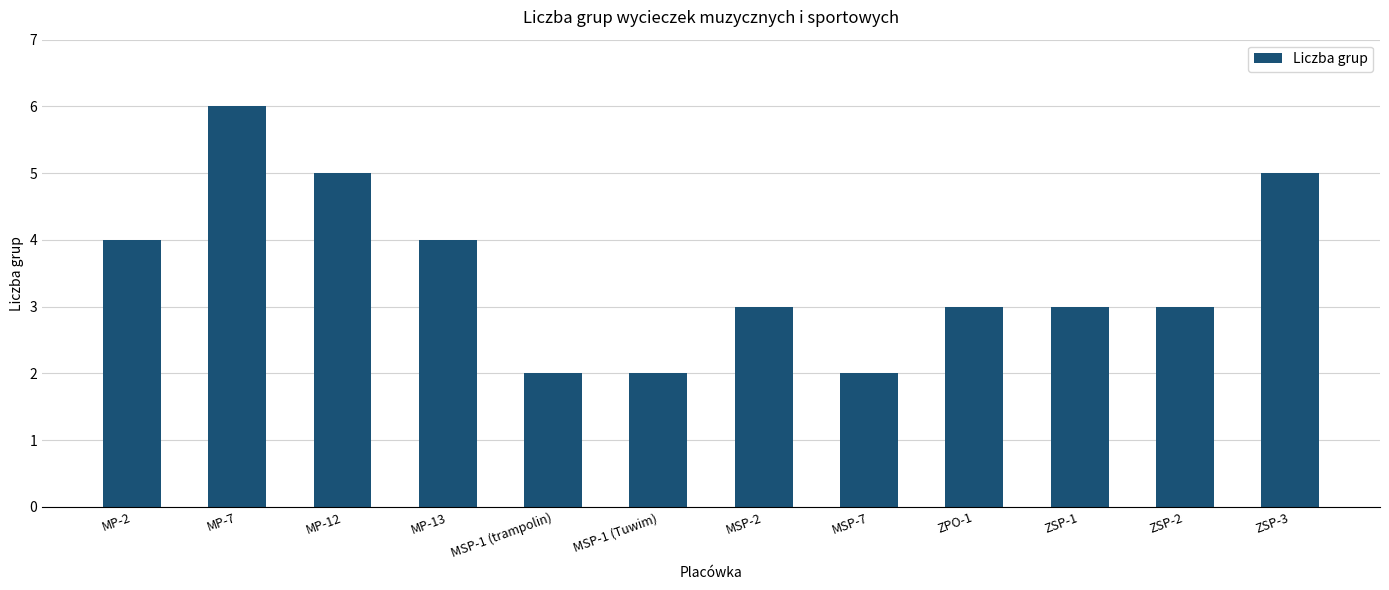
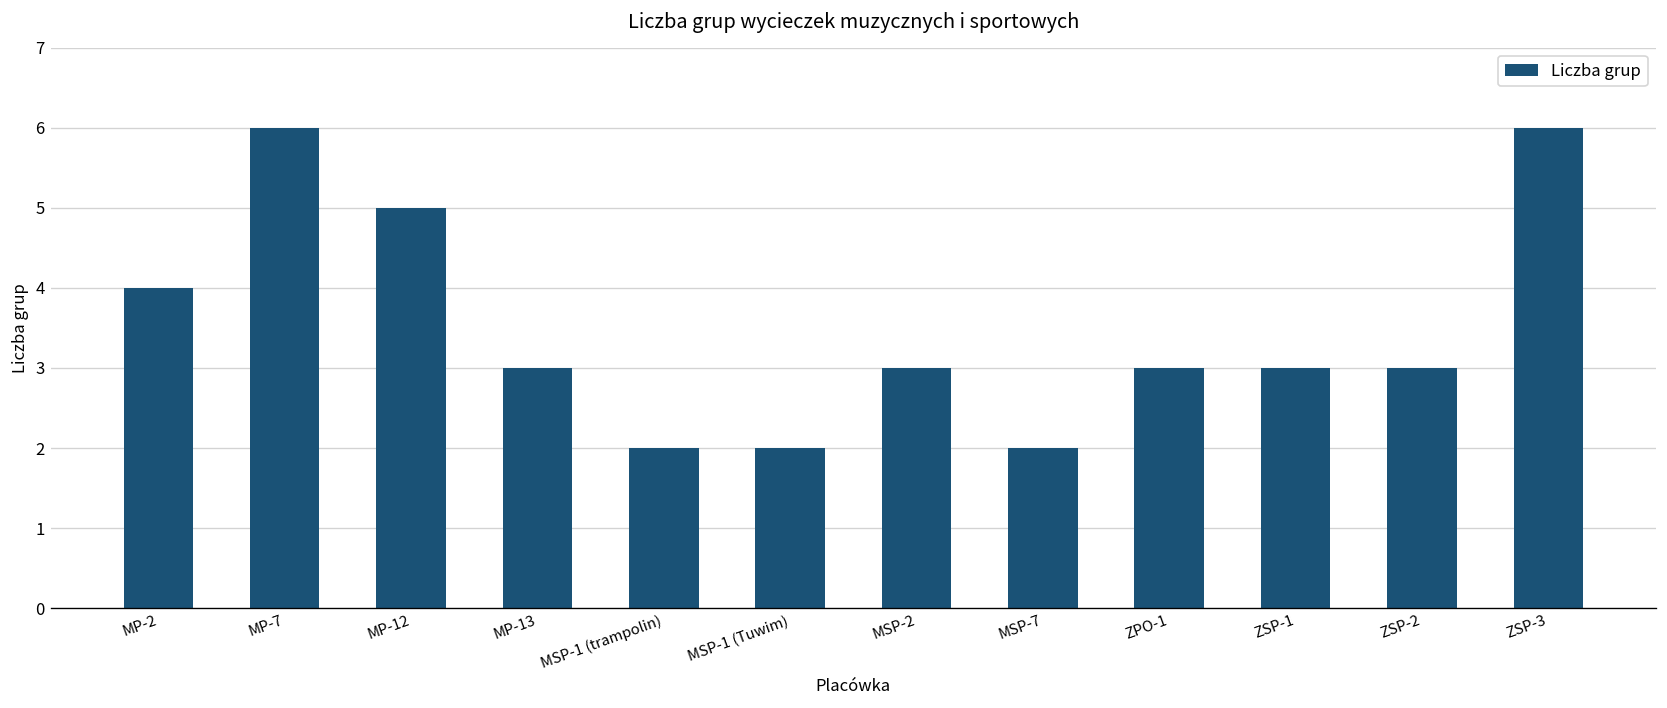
MP-13: 4 -> 3
ZSP-3: 5 -> 6
